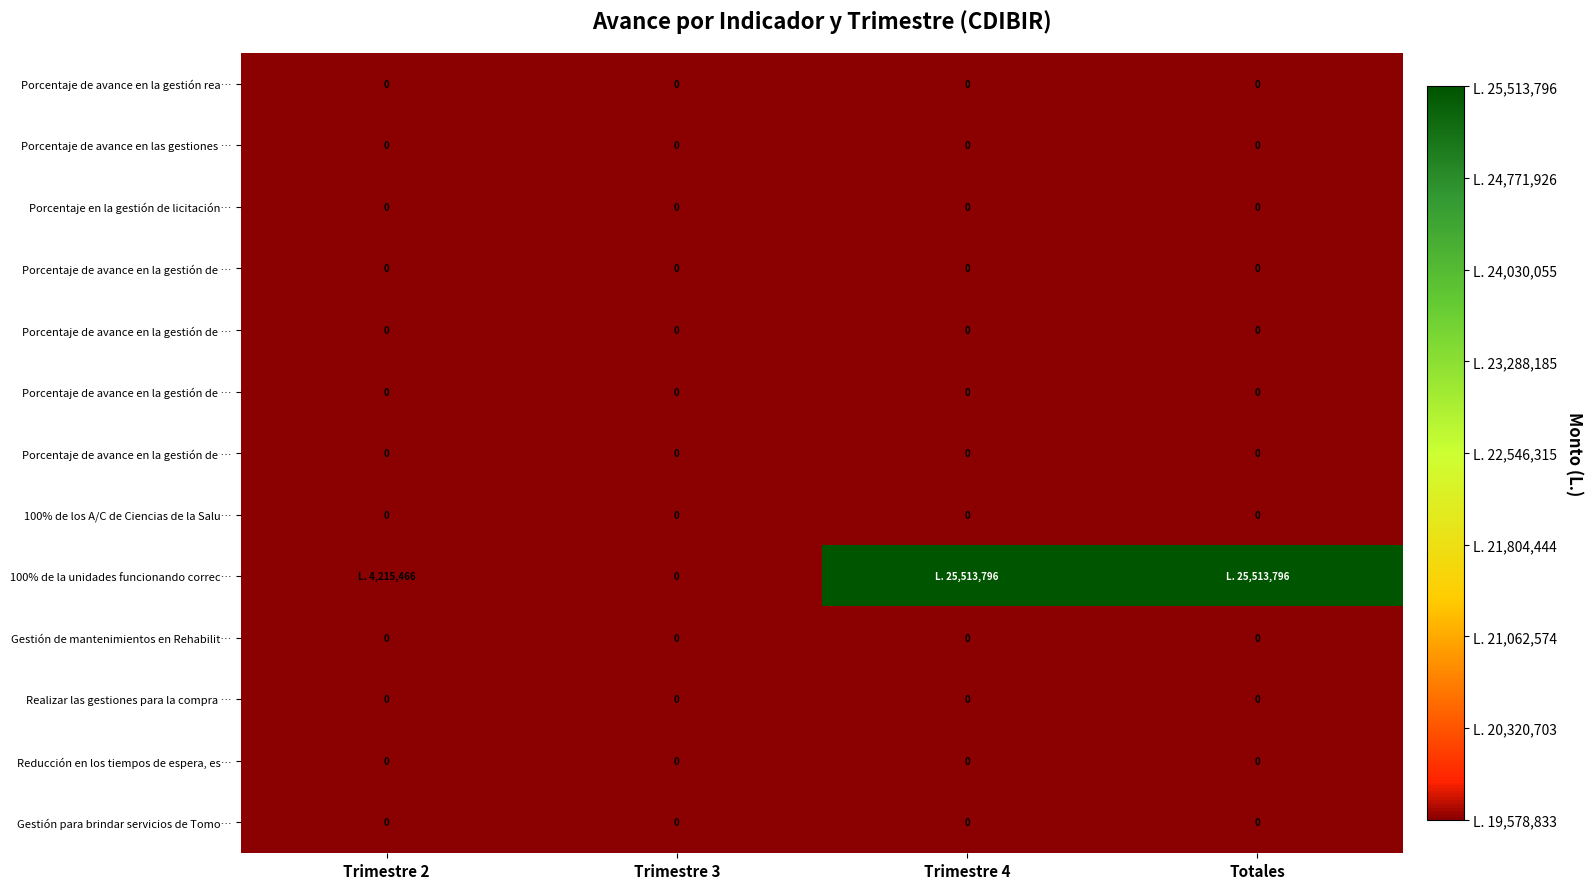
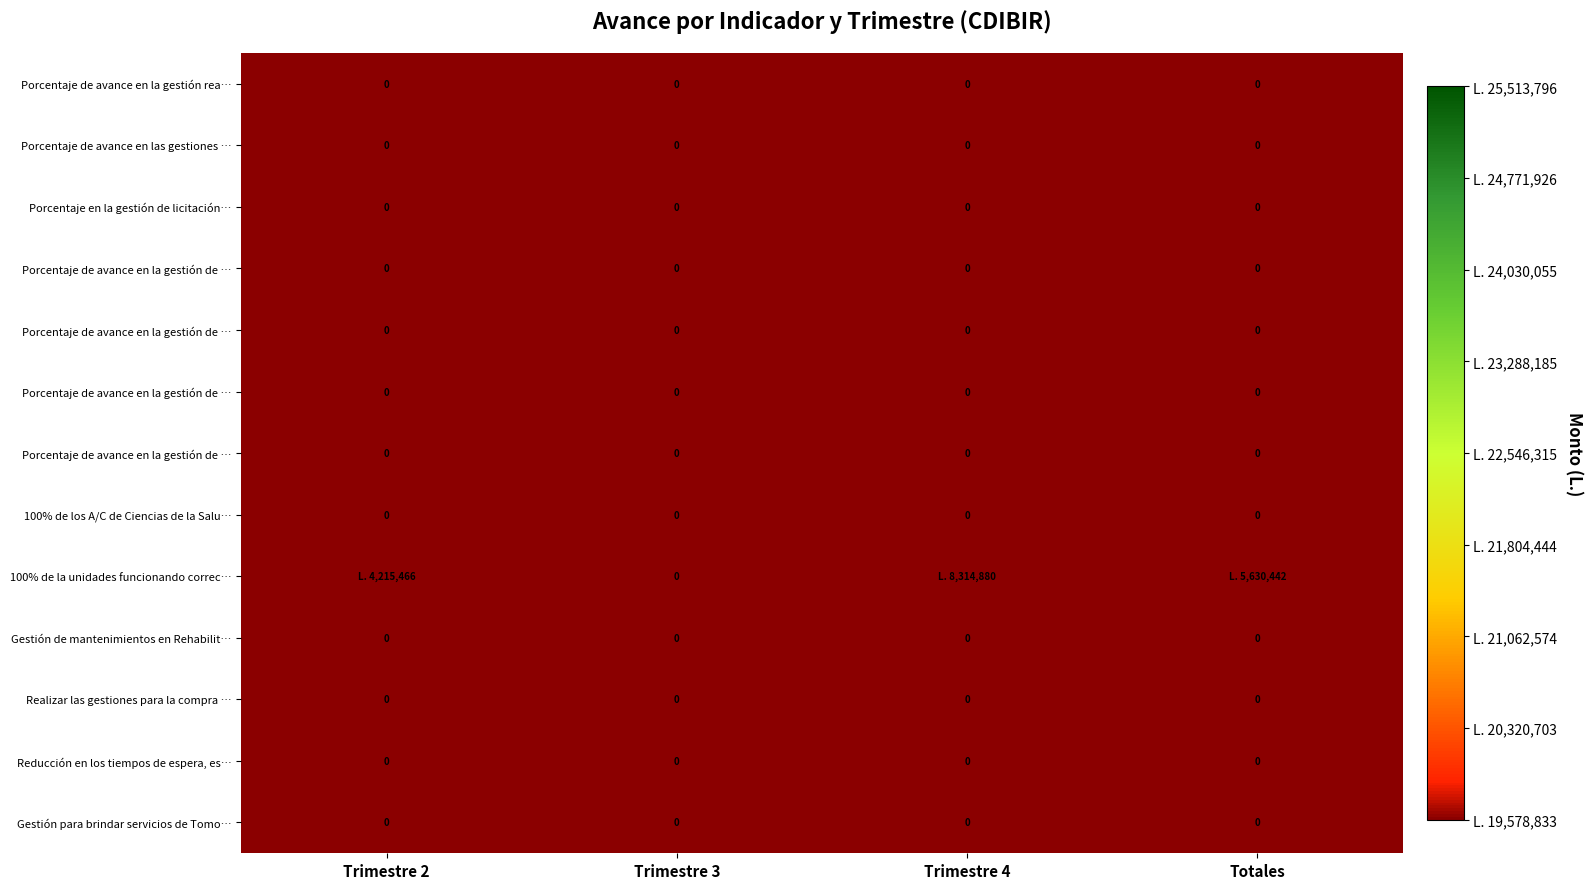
100% de la unidades funcionando correc…, Trimestre 4: 25,513,796 -> 8,314,880
100% de la unidades funcionando correc…, Totales: 25,513,796 -> 5,630,442
